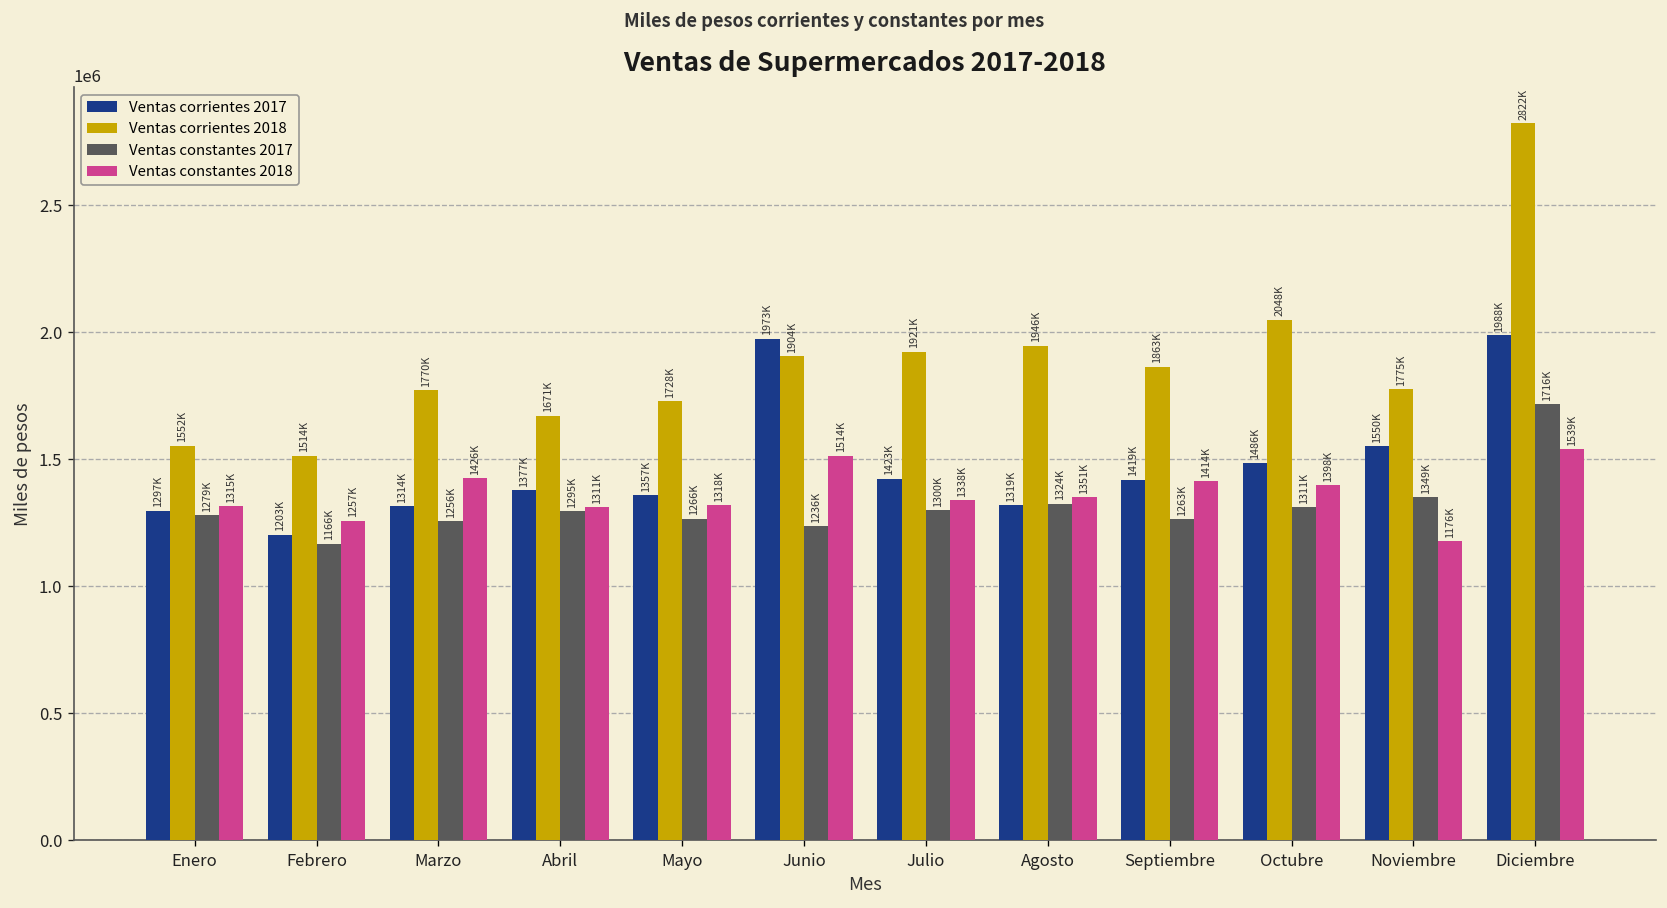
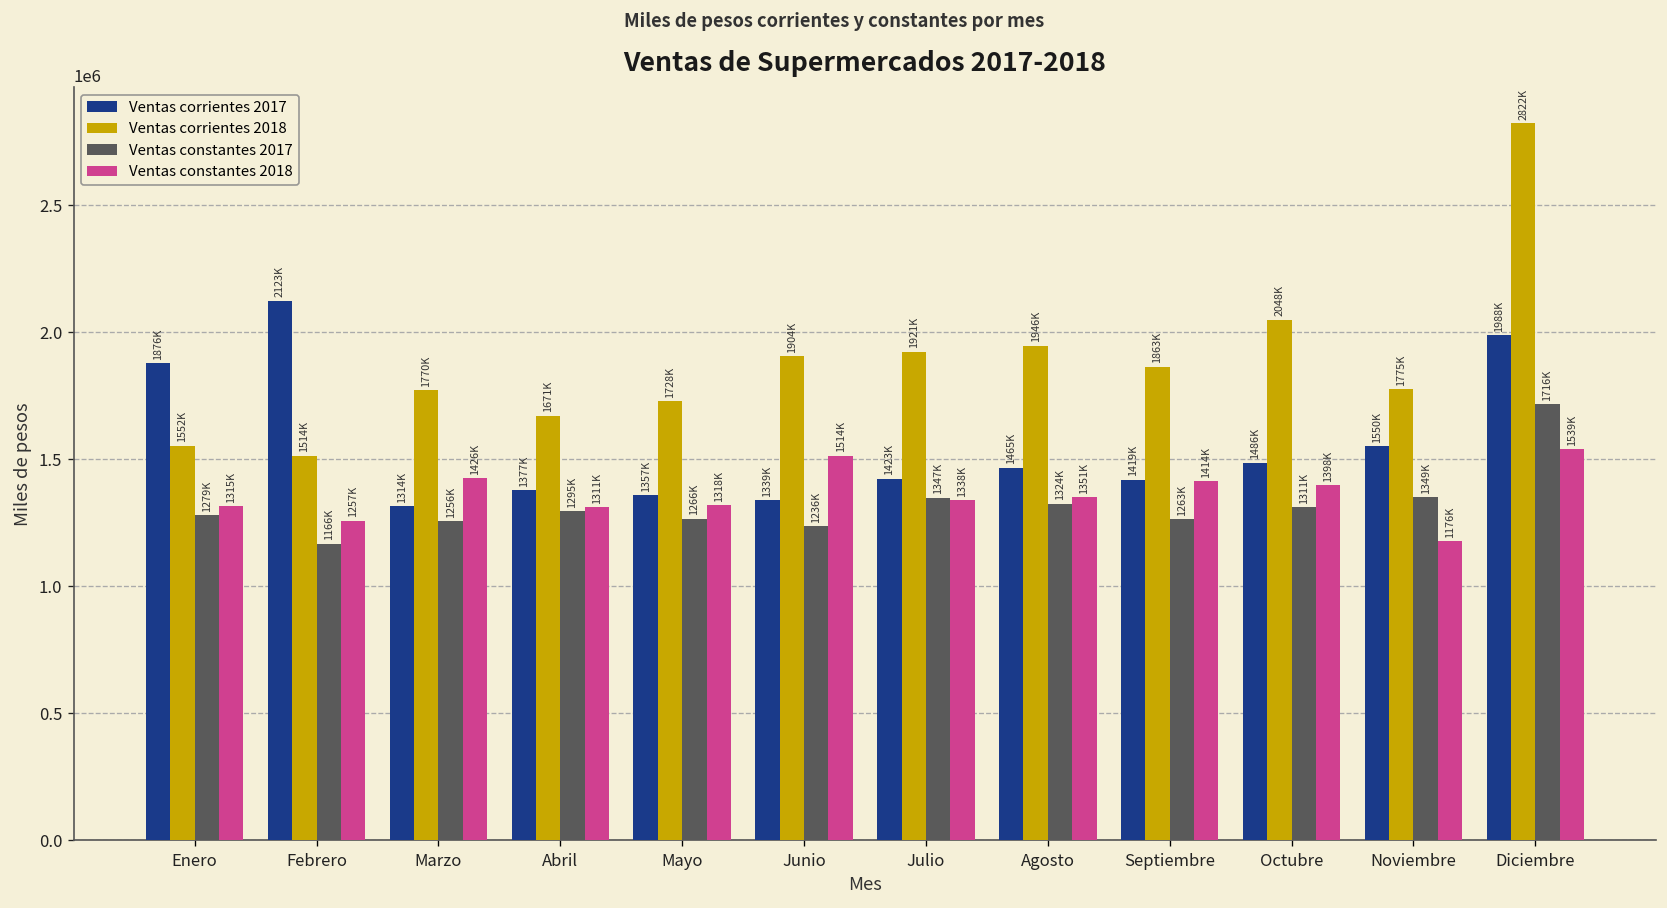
Ventas corrientes 2017, Enero: 1297K -> 1876K
Ventas corrientes 2017, Febrero: 1203K -> 2123K
Ventas corrientes 2017, Junio: 1973K -> 1339K
Ventas constantes 2017, Julio: 1300K -> 1347K
Ventas corrientes 2017, Agosto: 1319K -> 1465K
